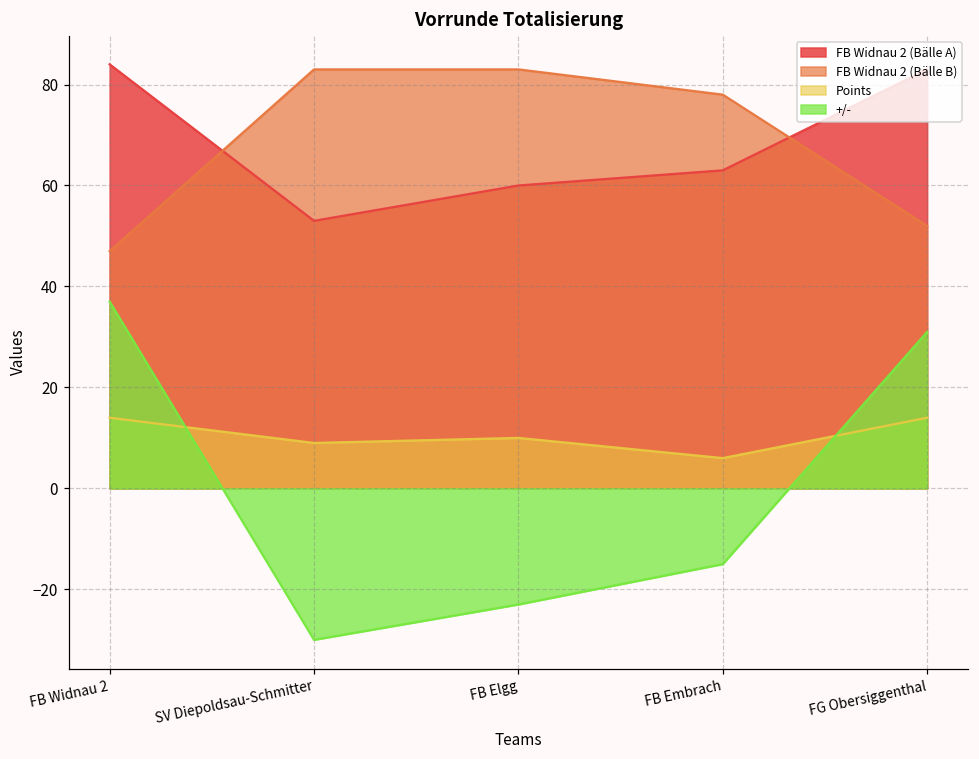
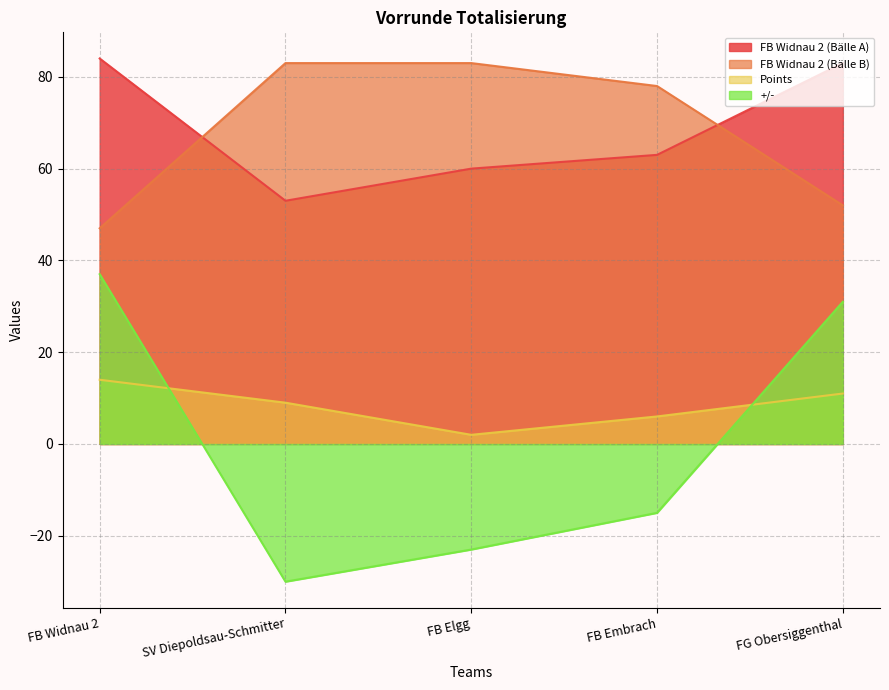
Points, FB Elgg: 10 -> 2
Points, FG Obersiggenthal: 14 -> 11
